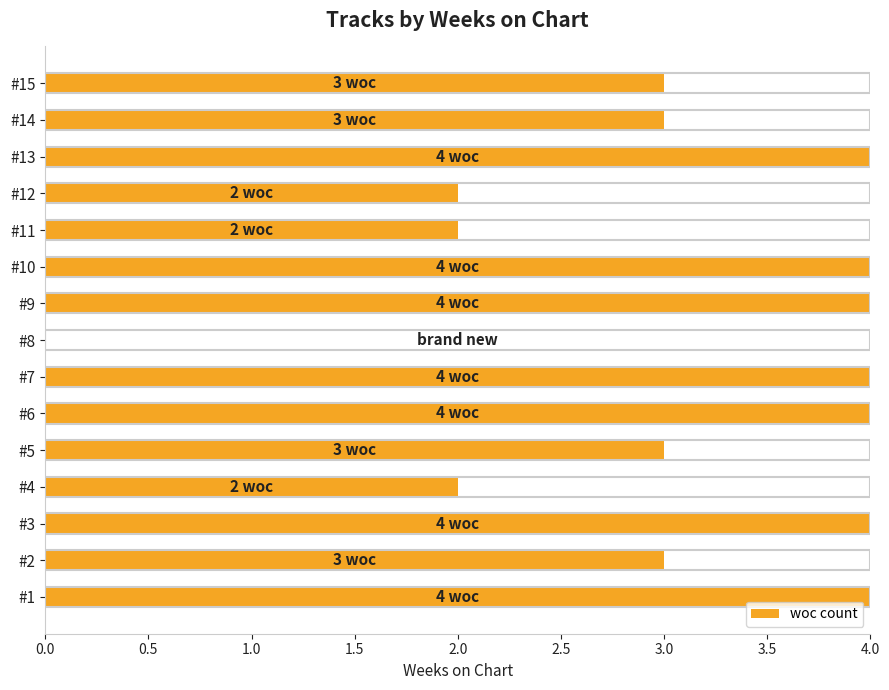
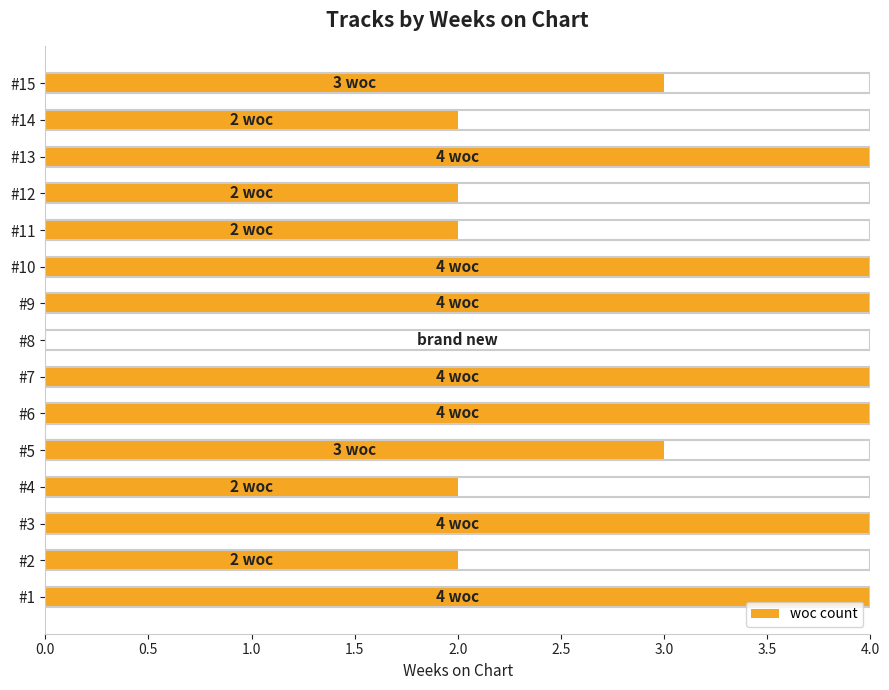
#14: 3 -> 2
#2: 3 -> 2
